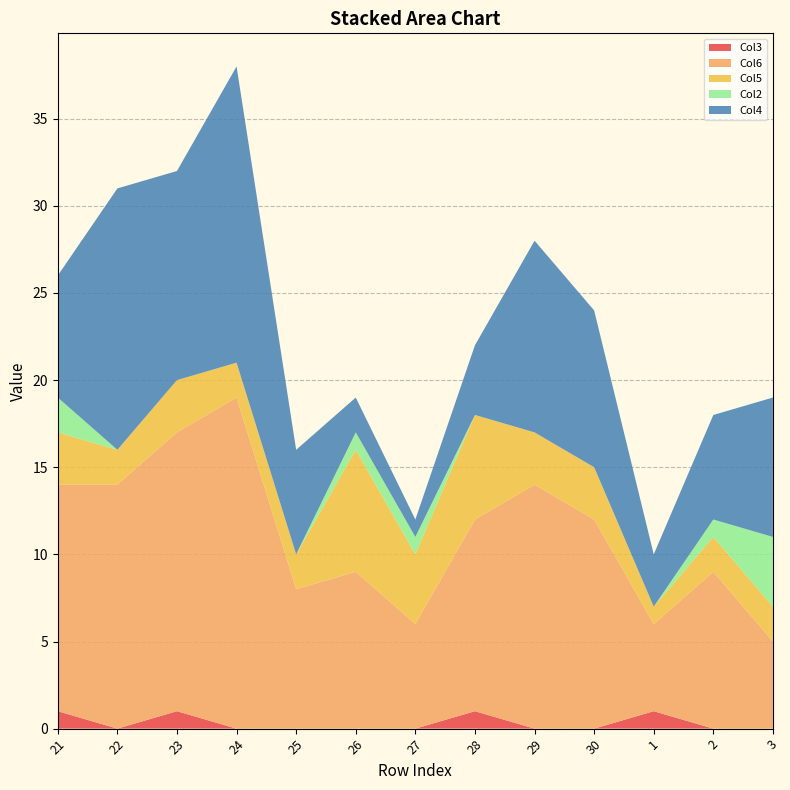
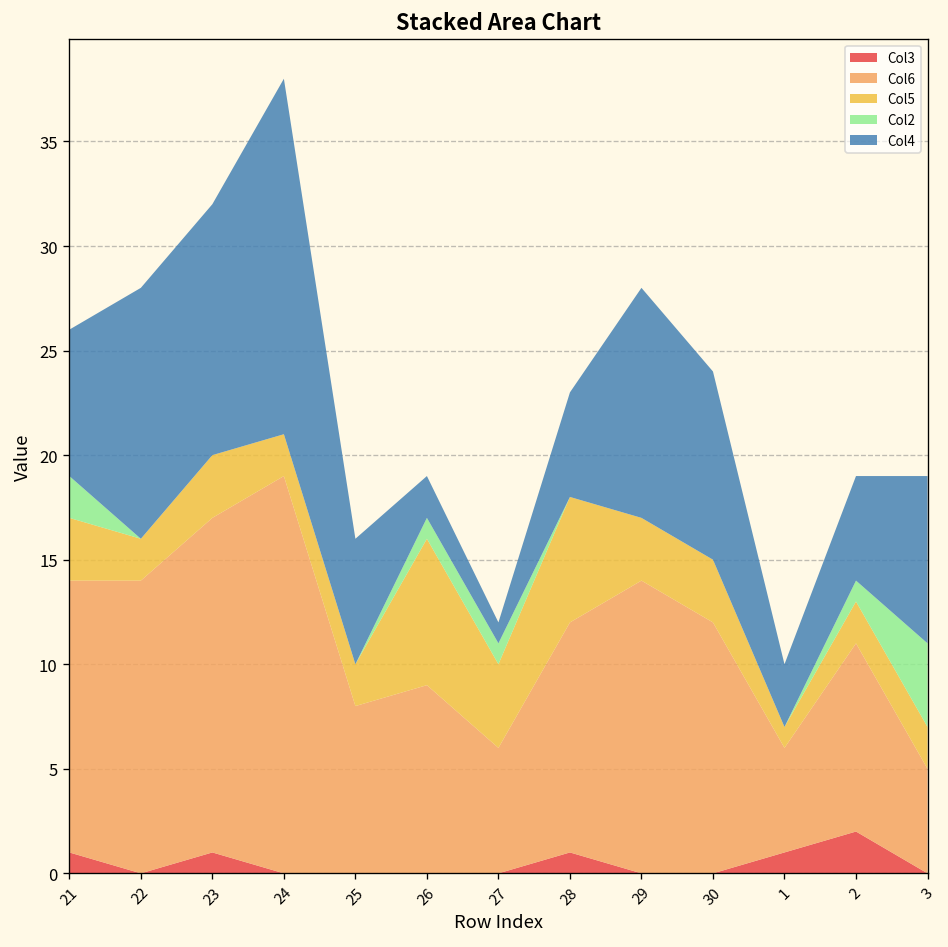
Col4, 22: 15 -> 12
Col4, 28: 4 -> 5
Col3, 2: 0 -> 2
Col4, 2: 6 -> 5
